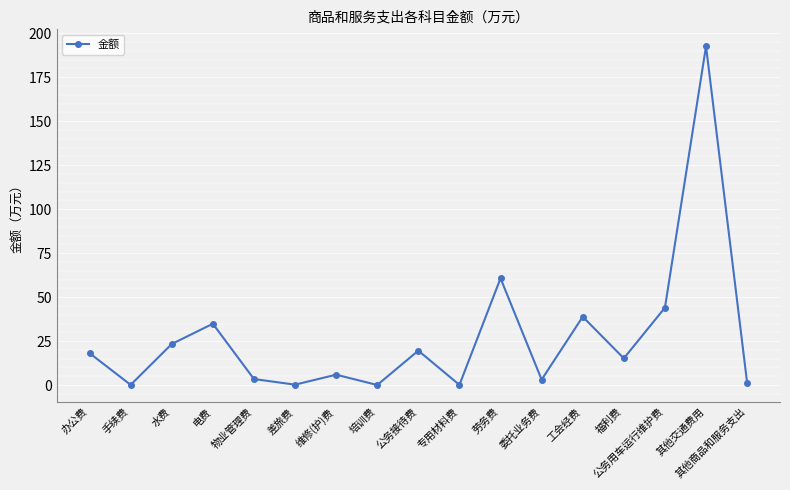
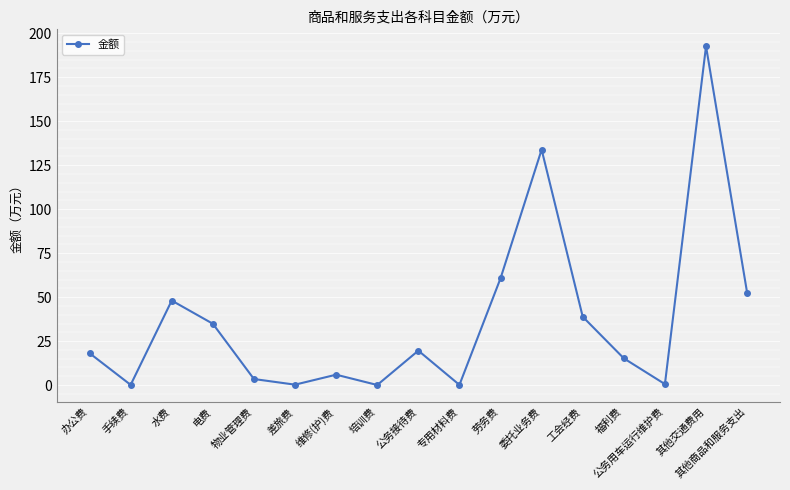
水费: 23 -> 48
委托业务费: 3 -> 134
公务用车运行维护费: 44 -> 1
其他商品和服务支出: 1 -> 53
